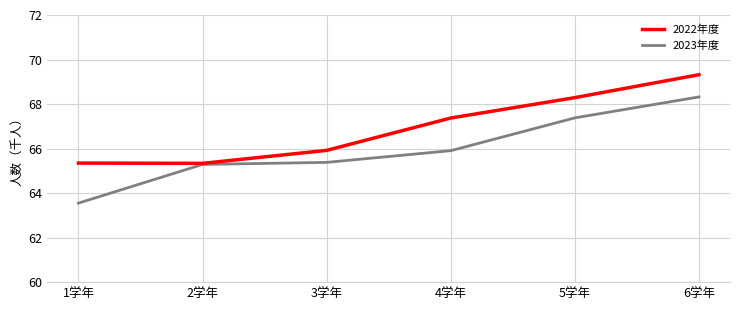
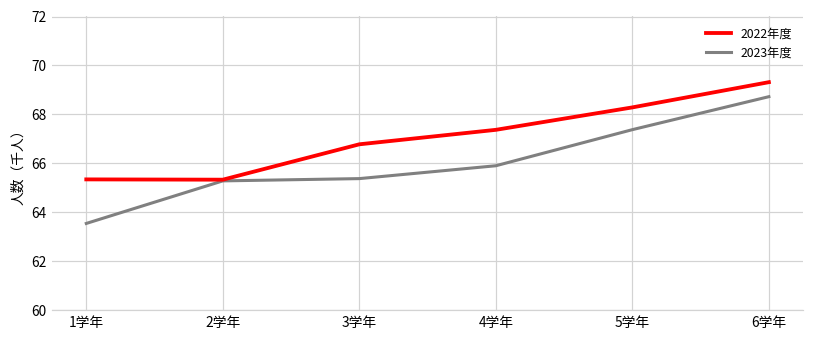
2022年度, 3学年: 65.9 -> 66.8
2023年度, 6学年: 68.3 -> 68.7
